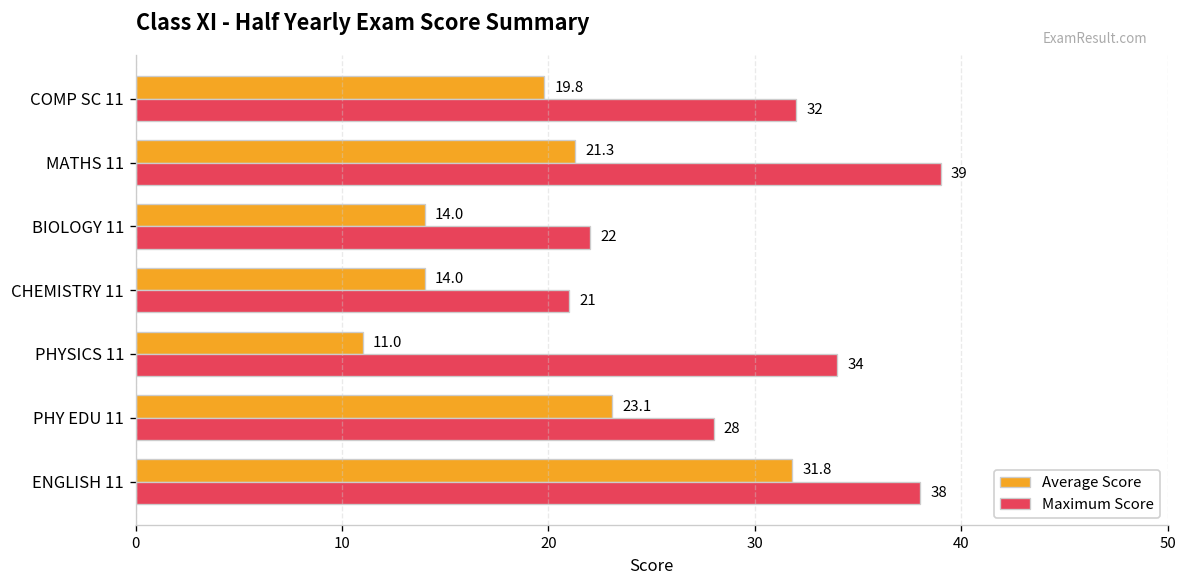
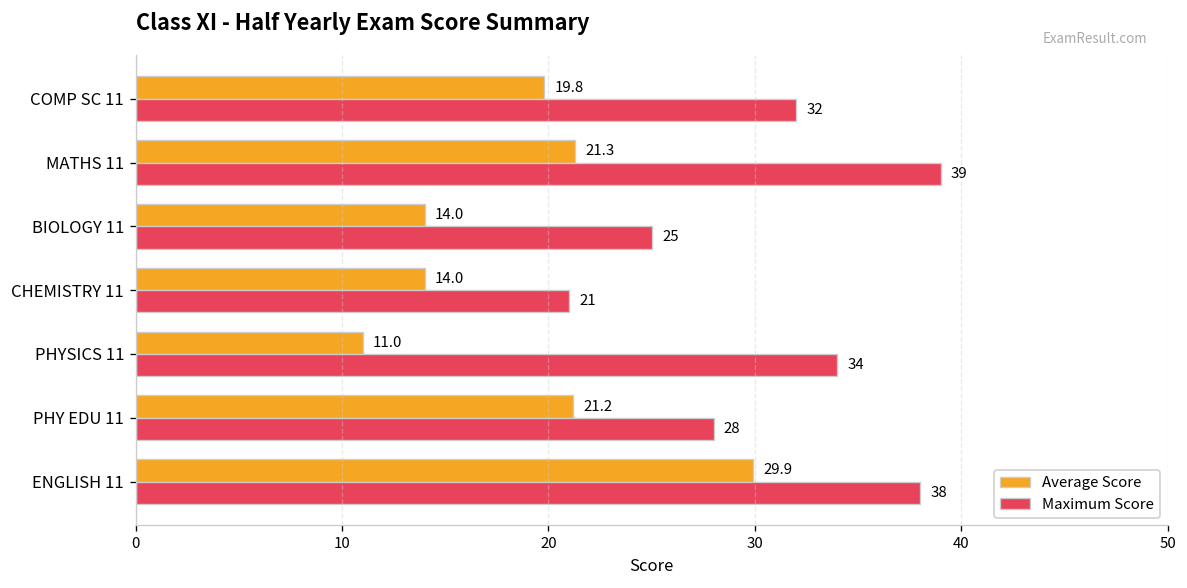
Maximum Score, BIOLOGY 11: 22 -> 25
Average Score, PHY EDU 11: 23.1 -> 21.2
Average Score, ENGLISH 11: 31.8 -> 29.9
